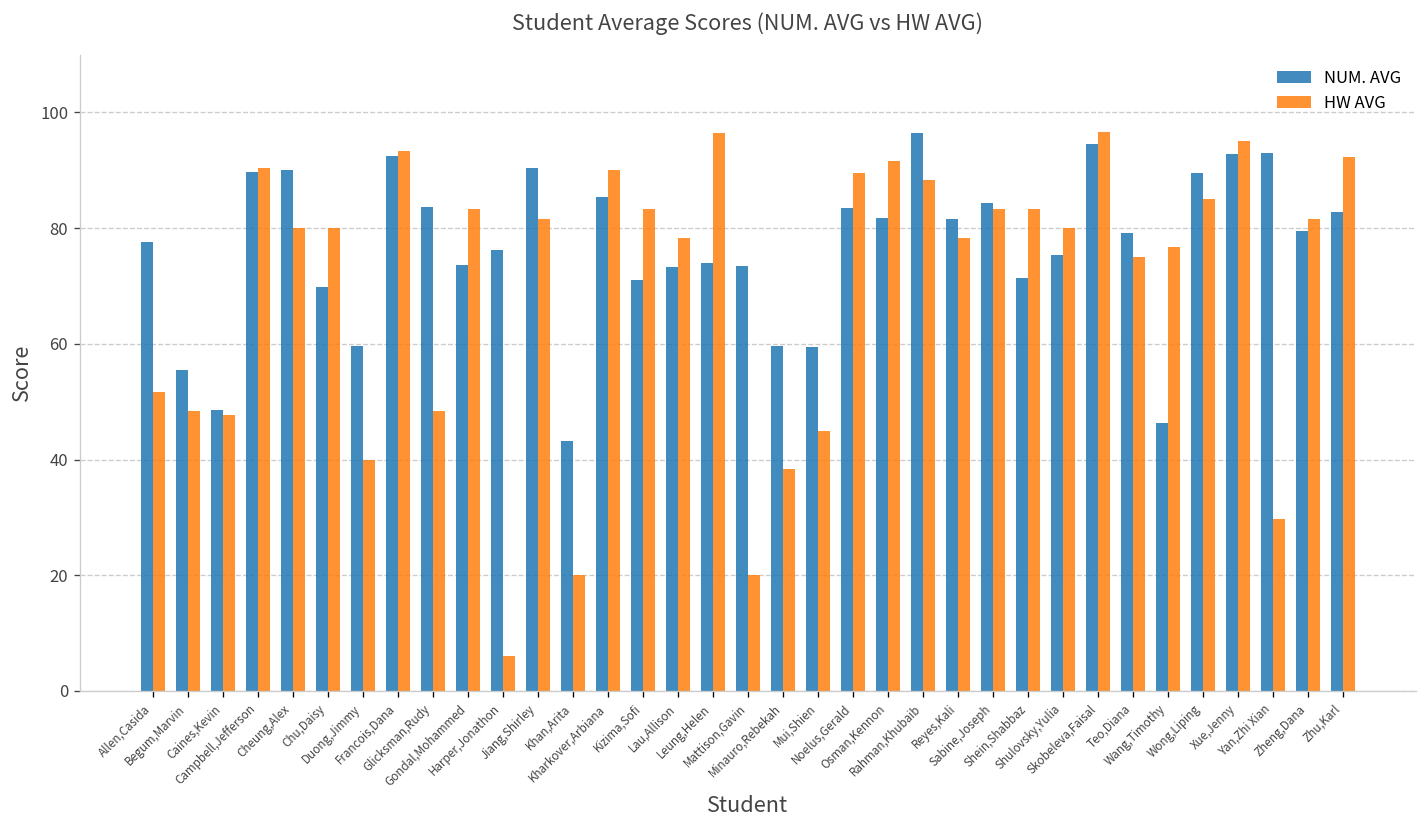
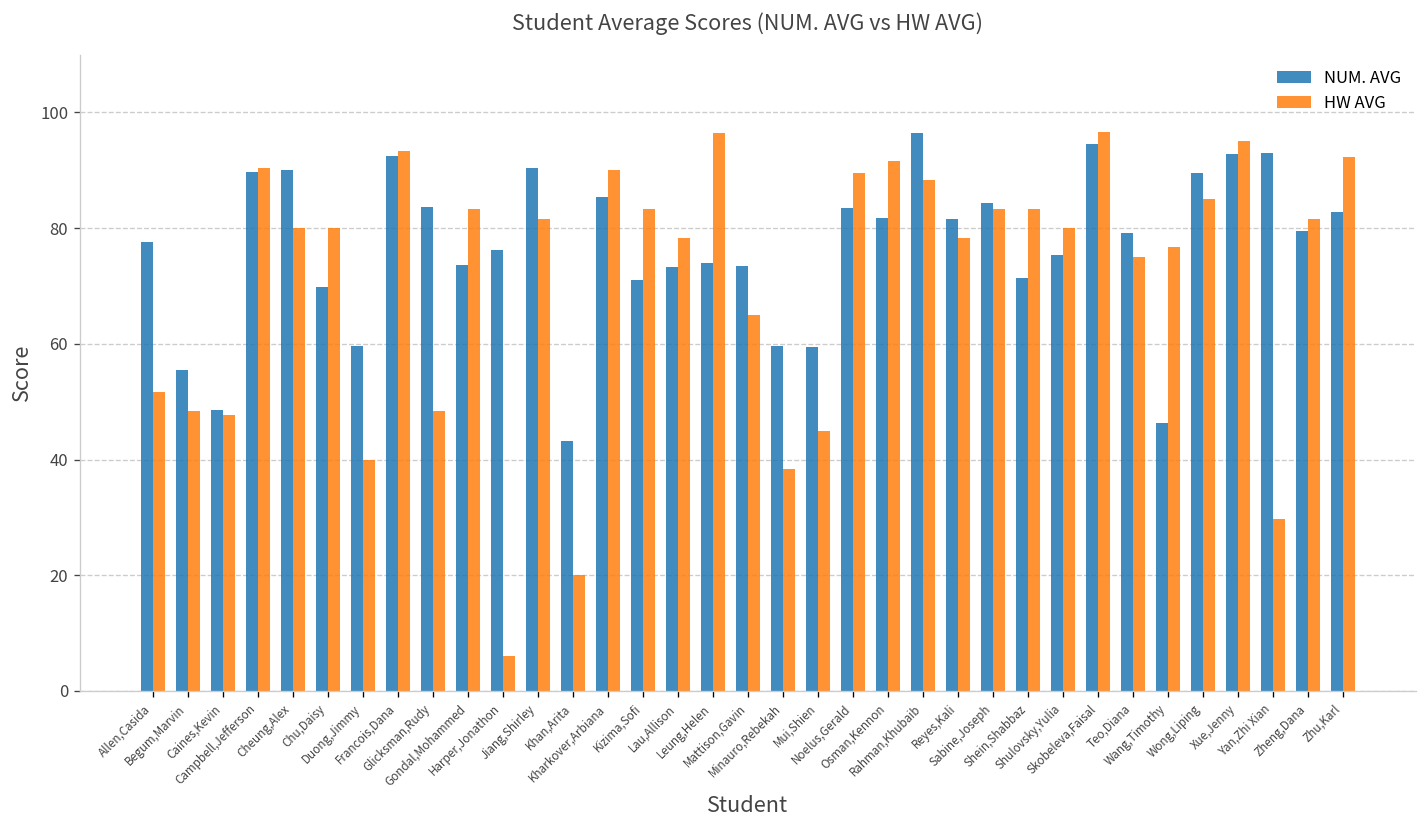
HW AVG, Mattison,Gavin: 20 -> 65
